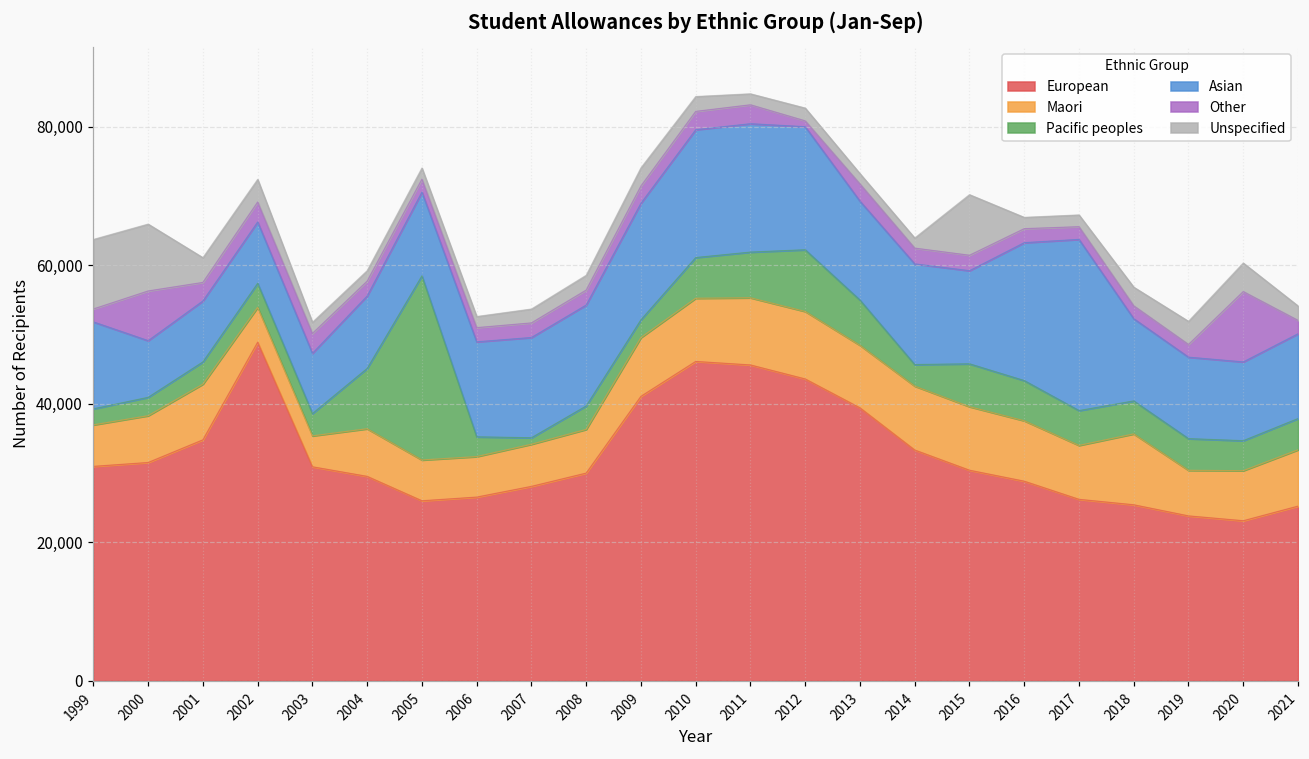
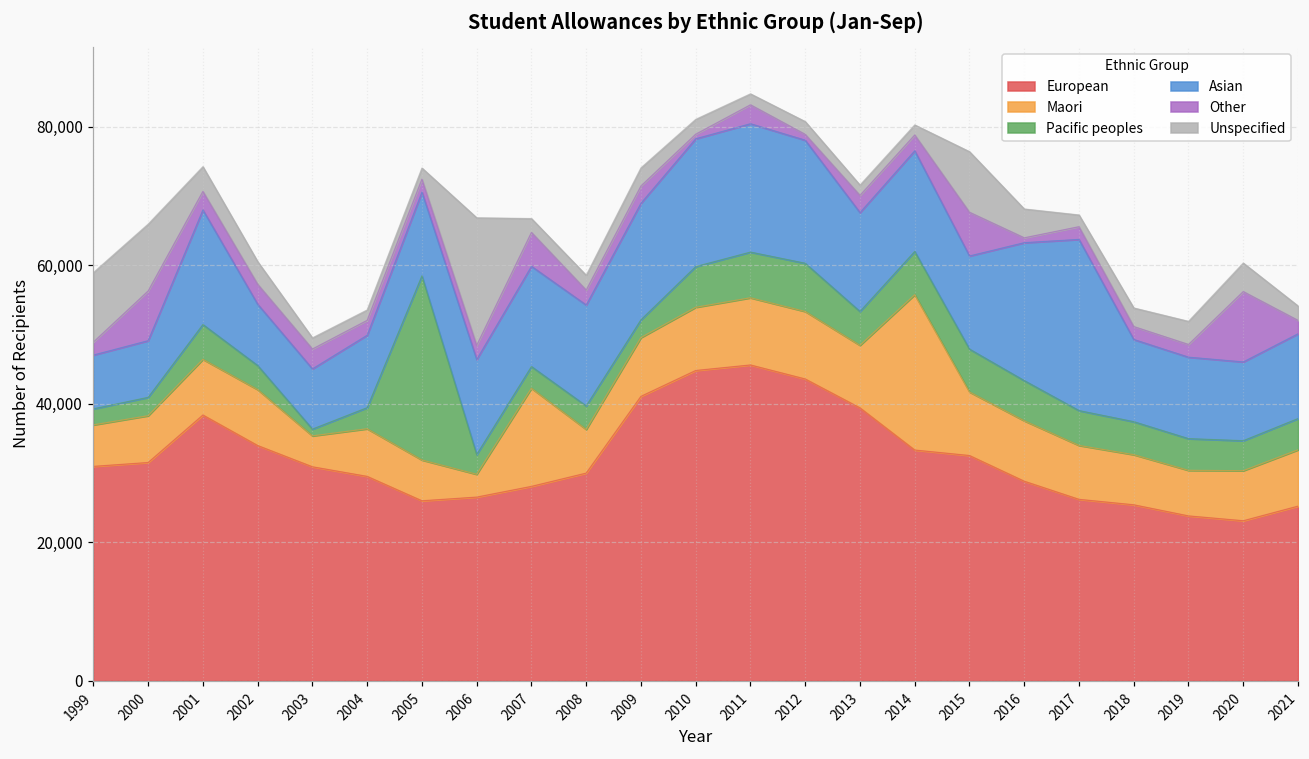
Asian, 1999: 13,000 -> 8,000
European, 2001: 35,000 -> 38,000
Pacific peoples, 2001: 3,000 -> 5,000
Asian, 2001: 9,000 -> 17,000
European, 2002: 49,000 -> 34,000
Maori, 2002: 5,000 -> 8,000
Pacific peoples, 2003: 3,000 -> 1,000
Pacific peoples, 2004: 9,000 -> 3,000
Maori, 2006: 6,000 -> 3,000
Unspecified, 2006: 2,000 -> 18,000
Maori, 2007: 6,000 -> 14,000
Pacific peoples, 2007: 1,000 -> 3,000
Other, 2007: 2,000 -> 5,000
European, 2010: 46,000 -> 45,000
Other, 2010: 3,000 -> 1,000
Pacific peoples, 2012: 9,000 -> 7,000
Pacific peoples, 2013: 7,000 -> 5,000
Maori, 2014: 9,000 -> 22,000
Pacific peoples, 2014: 3,000 -> 6,000
European, 2015: 30,000 -> 32,000
Other, 2015: 2,000 -> 6,000
Other, 2016: 2,000 -> 1,000
Unspecified, 2016: 2,000 -> 4,000
Maori, 2018: 10,000 -> 7,000
